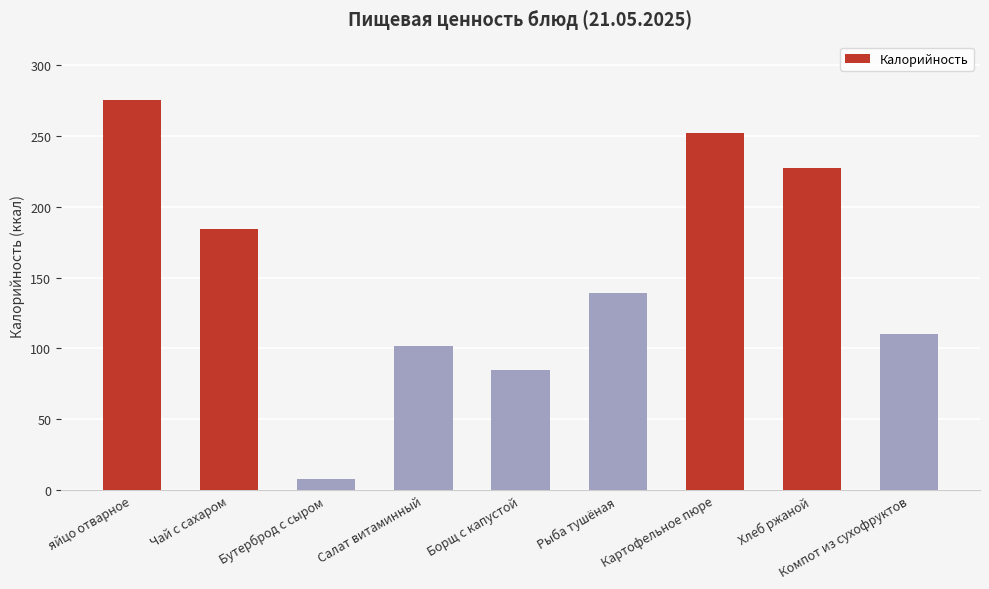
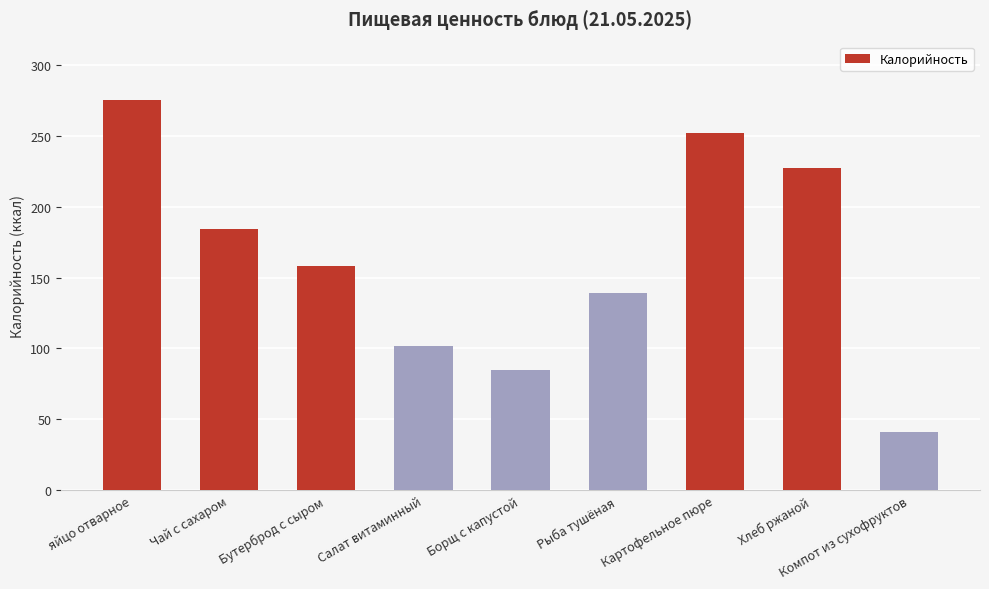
Бутерброд с сыром: 8 -> 158
Компот из сухофруктов: 110 -> 41
